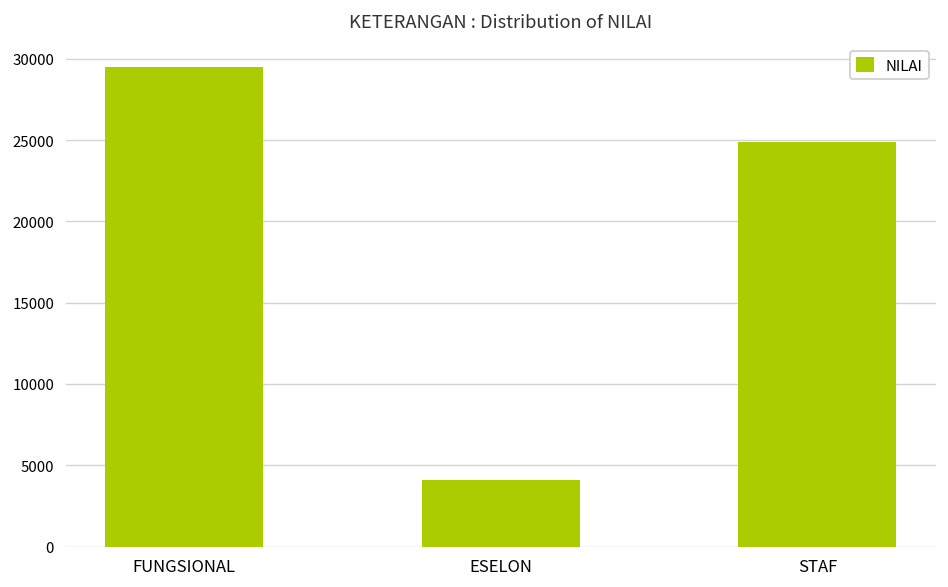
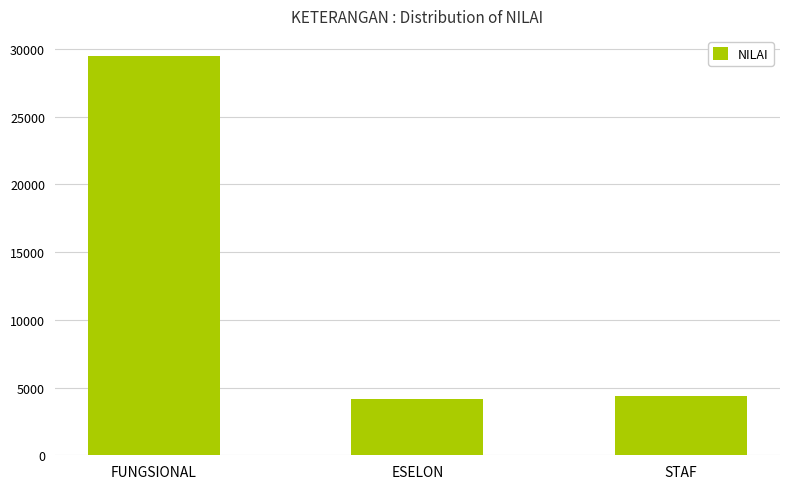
STAF: 24900 -> 4300
